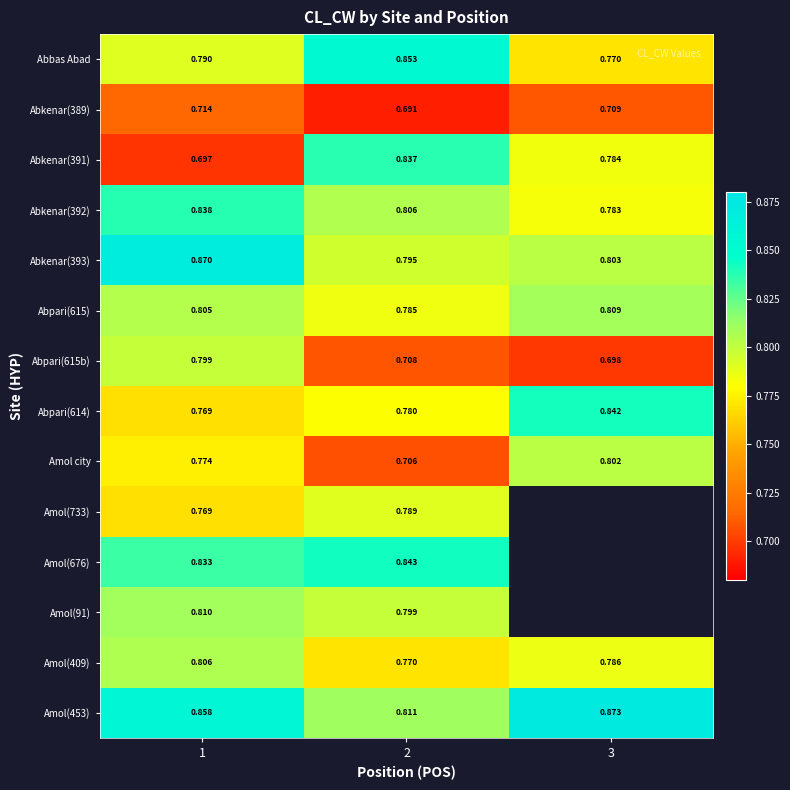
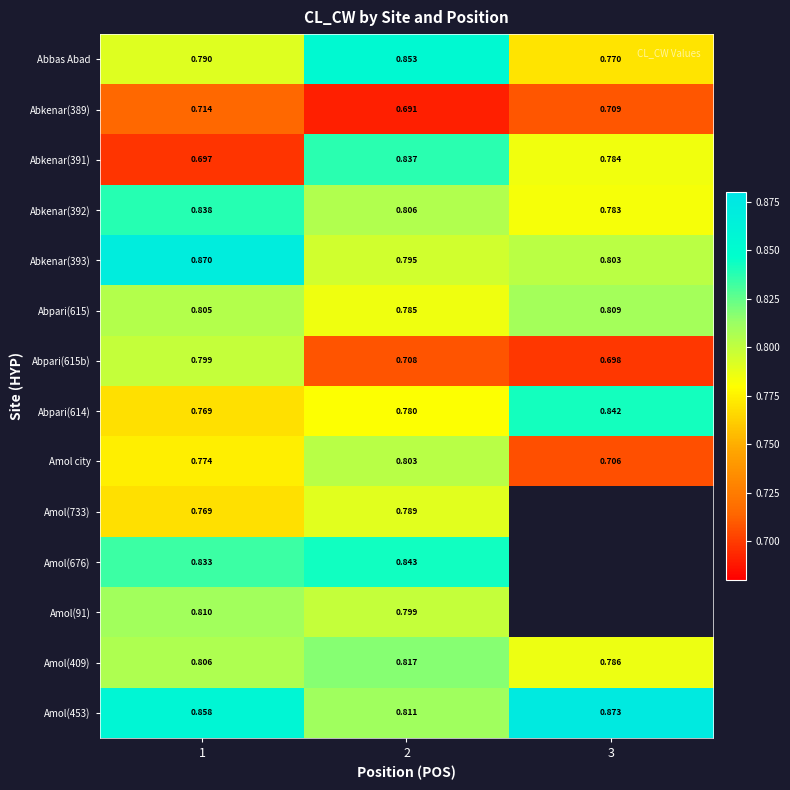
Amol city, 2: 0.706 -> 0.803
Amol city, 3: 0.802 -> 0.706
Amol(409), 2: 0.770 -> 0.817
